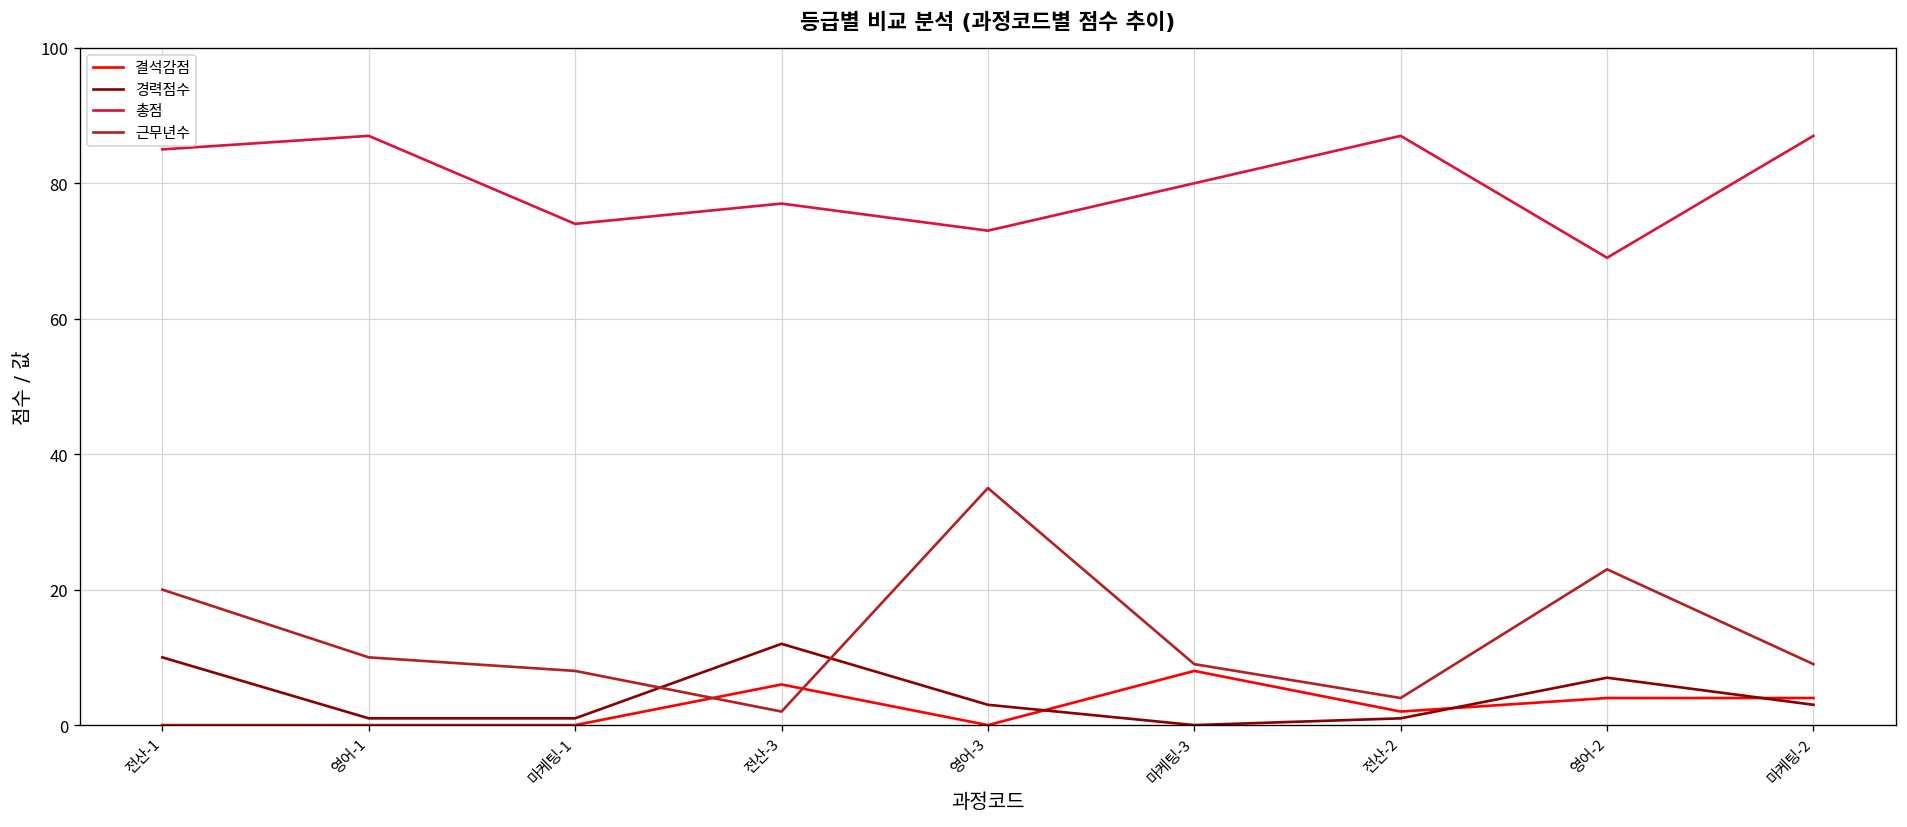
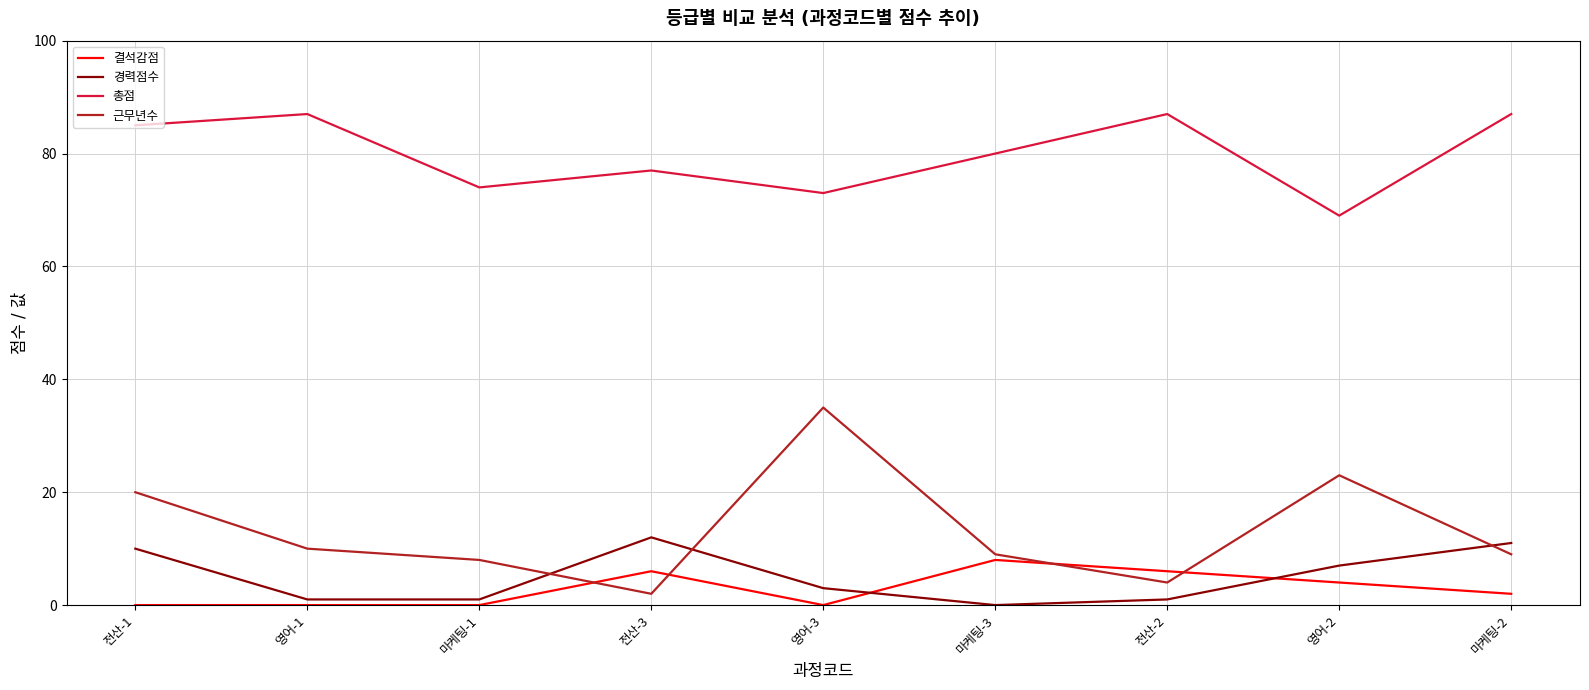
결석감점, 전산-2: 2 -> 6
결석감점, 마케팅-2: 4 -> 2
경력점수, 마케팅-2: 3 -> 11
